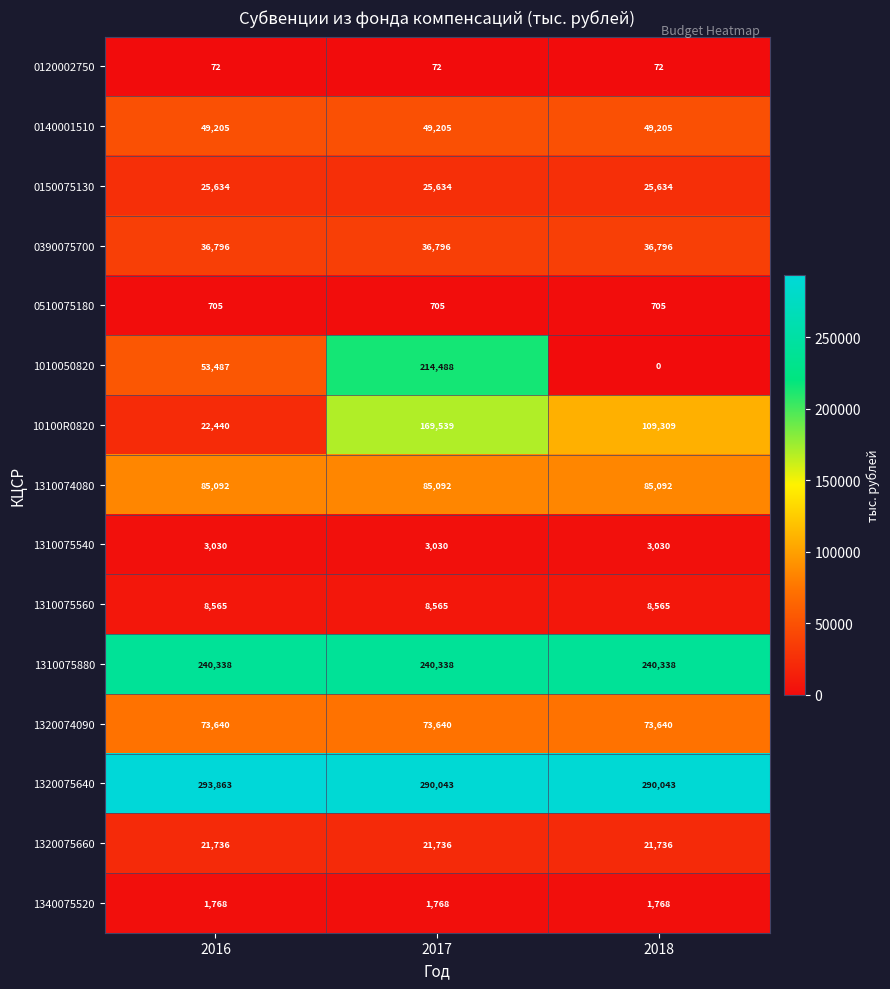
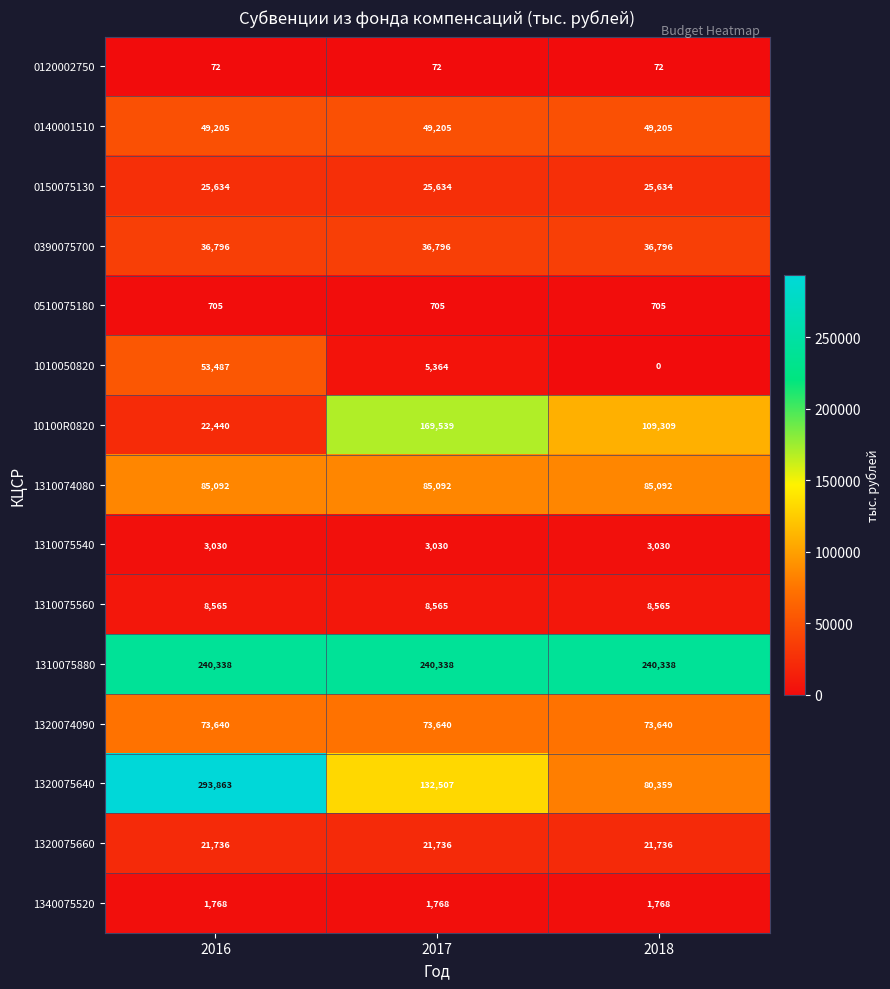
1010050820, 2017: 214,488 -> 5,364
1320075640, 2017: 290,043 -> 132,507
1320075640, 2018: 290,043 -> 80,359
